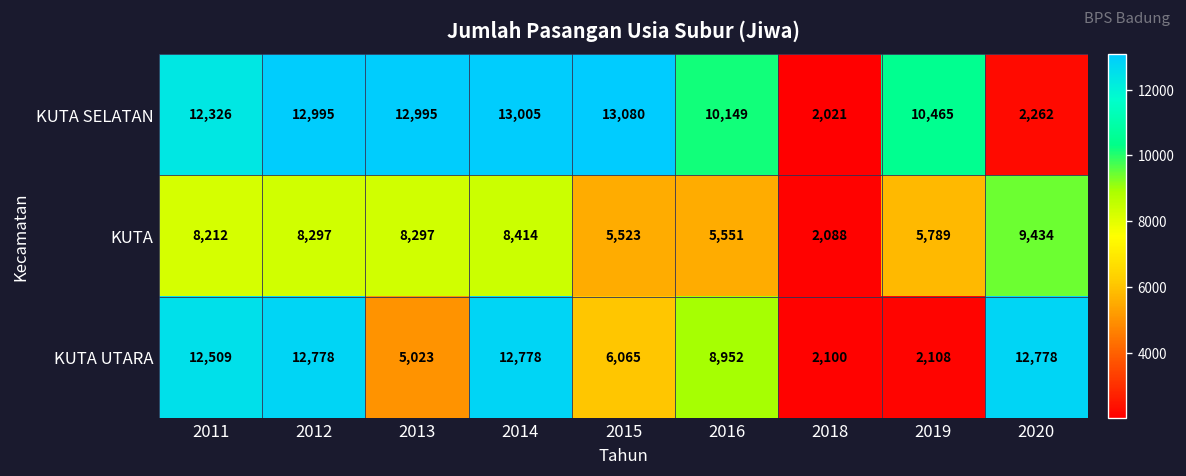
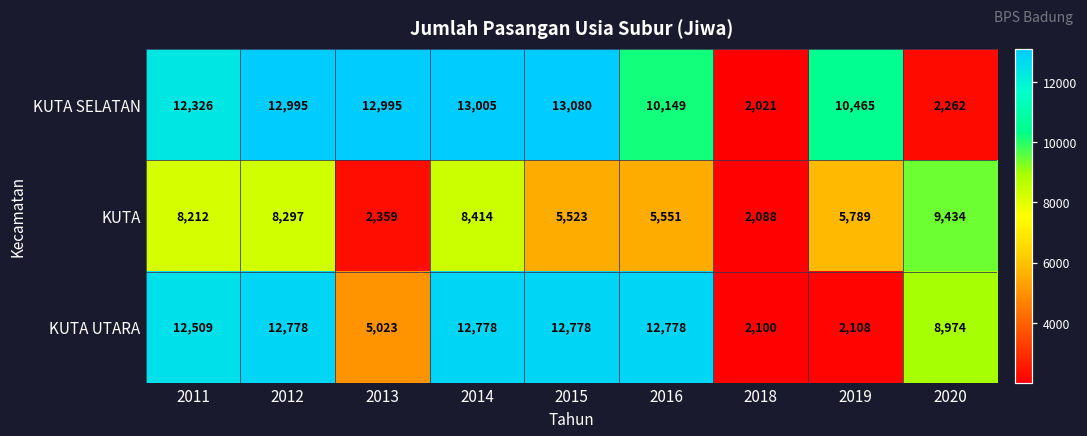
KUTA, 2013: 8,297 -> 2,359
KUTA UTARA, 2015: 6,065 -> 12,778
KUTA UTARA, 2016: 8,952 -> 12,778
KUTA UTARA, 2020: 12,778 -> 8,974
